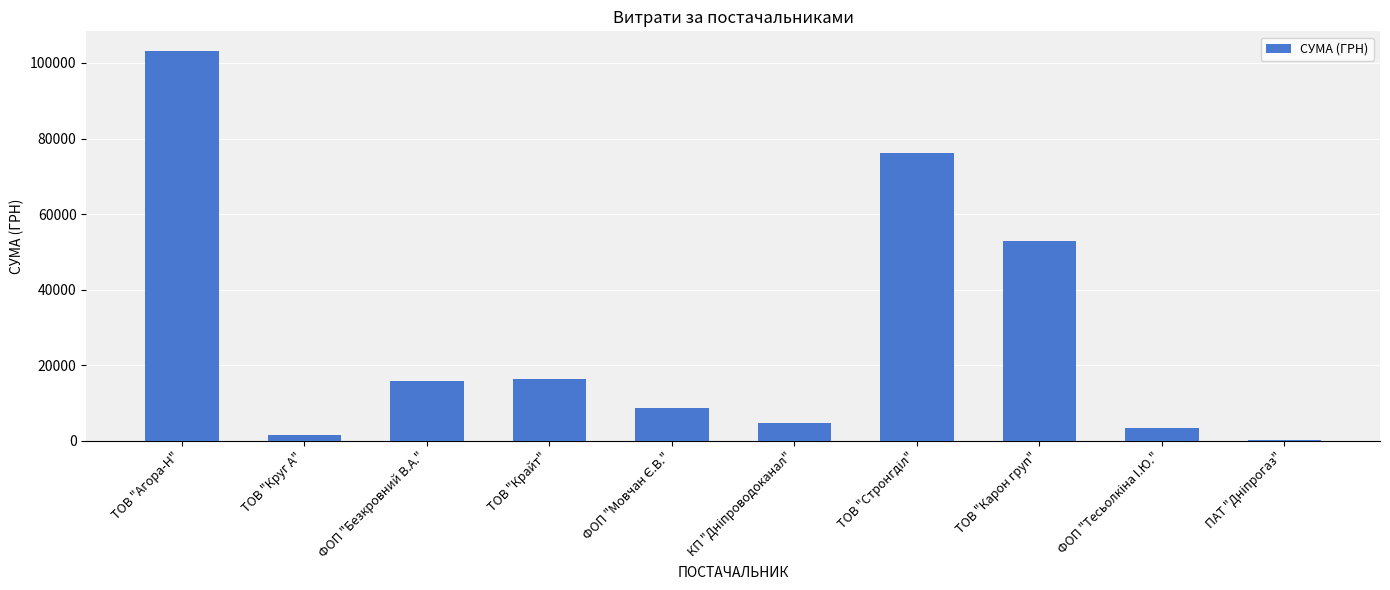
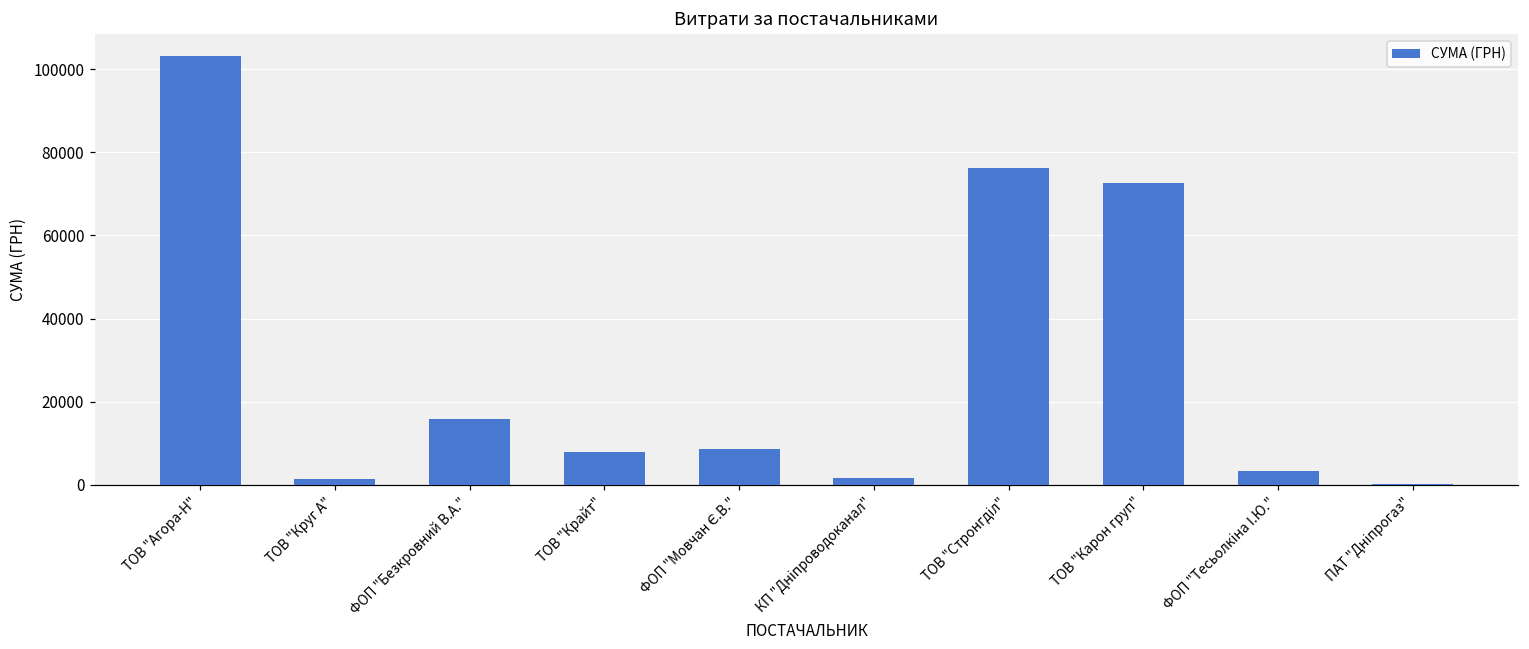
ТОВ "Крайт": 16000 -> 8000
КП "Дніпроводоканал": 5000 -> 2000
ТОВ "Карон груп": 53000 -> 73000
